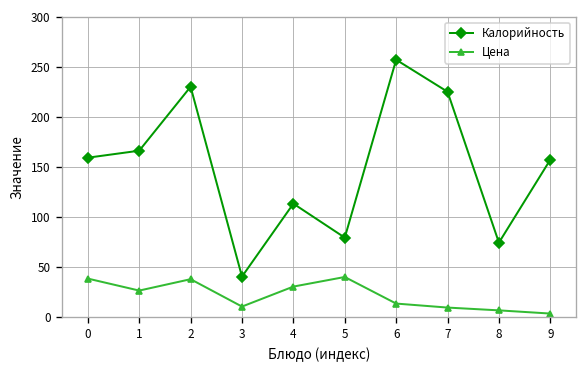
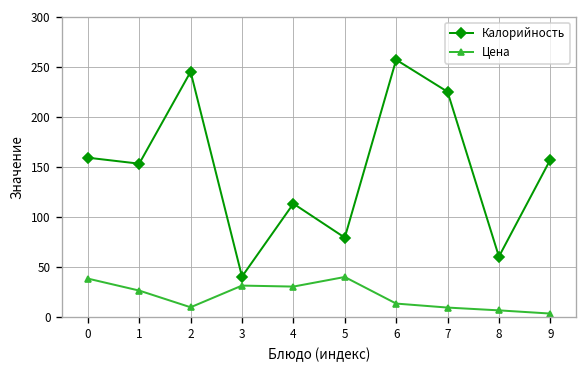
Калорийность, 1: 170 -> 150
Калорийность, 2: 230 -> 250
Цена, 2: 40 -> 10
Цена, 3: 10 -> 30
Калорийность, 8: 70 -> 60
